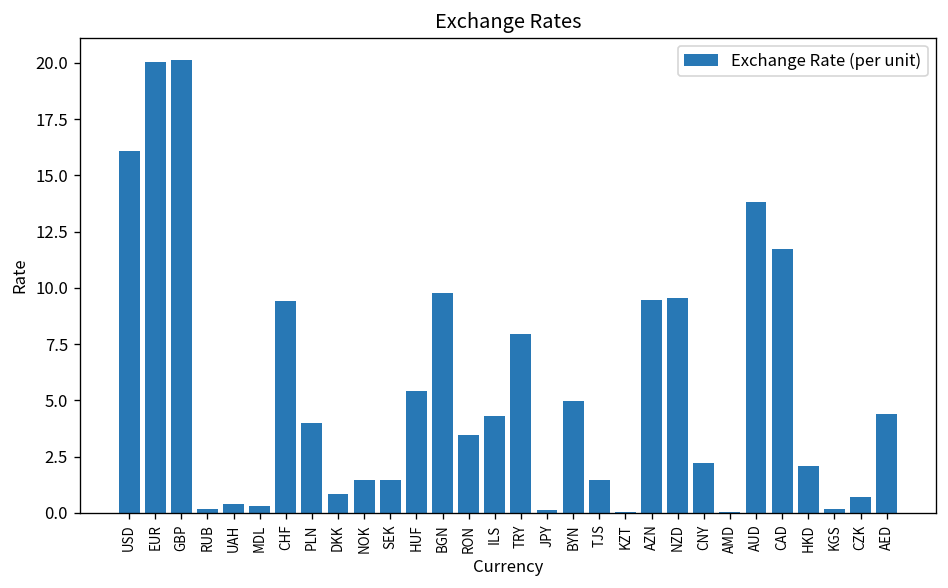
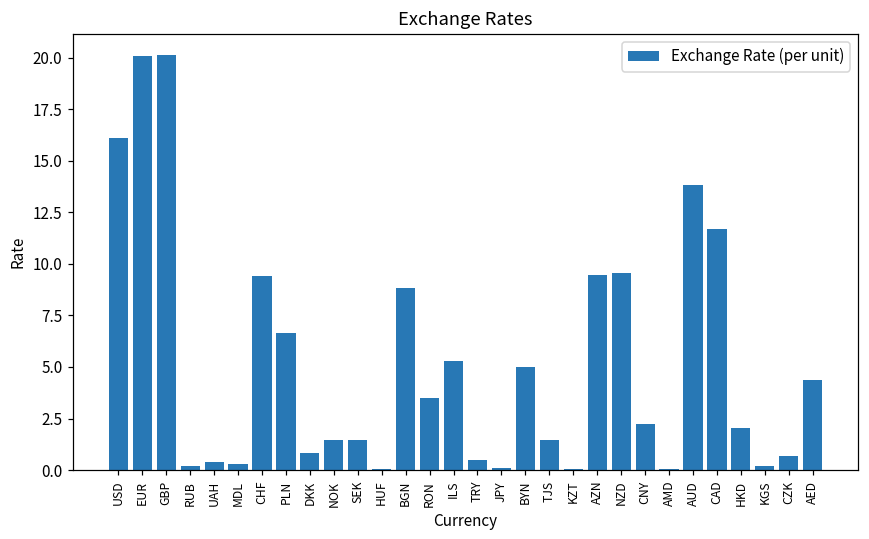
PLN: 4.0 -> 6.7
HUF: 5.4 -> 0.0
BGN: 9.8 -> 8.8
ILS: 4.3 -> 5.3
TRY: 7.9 -> 0.5
